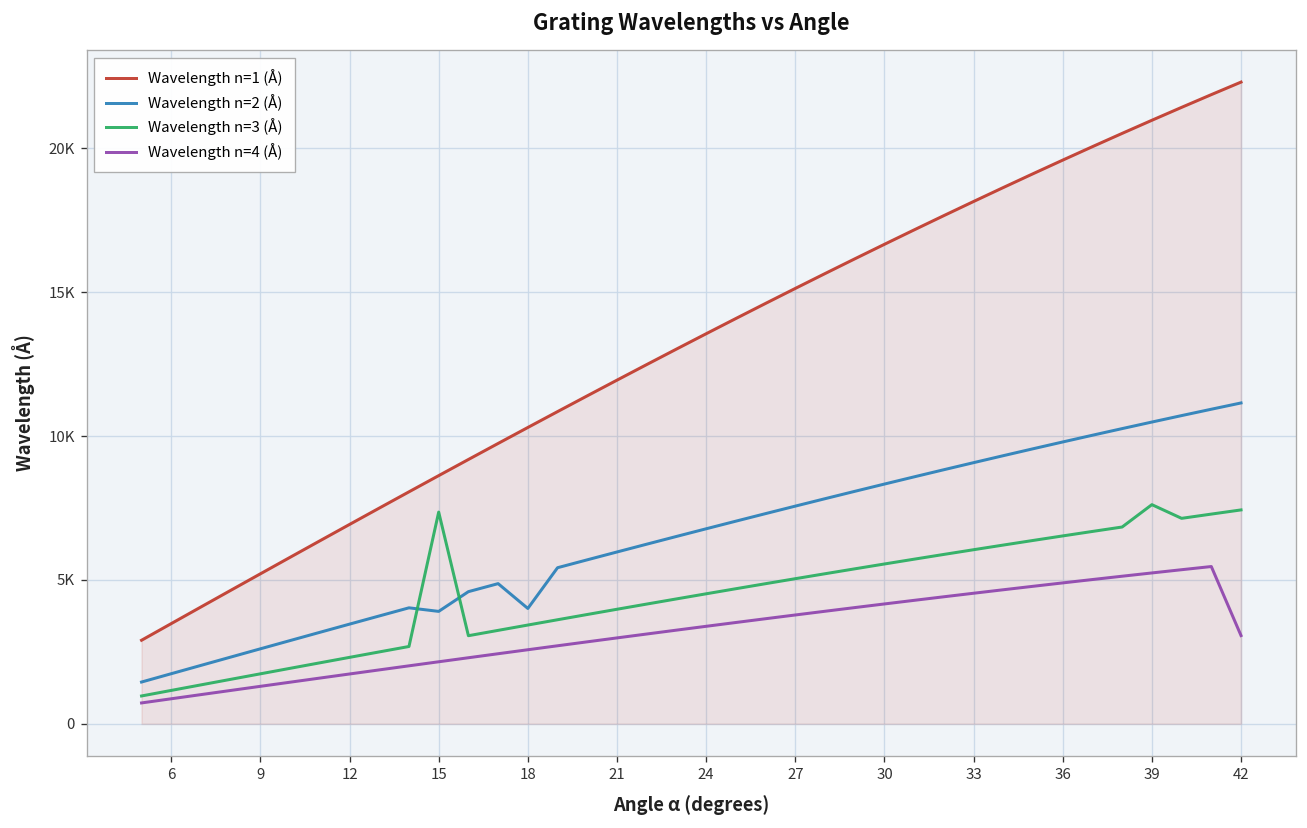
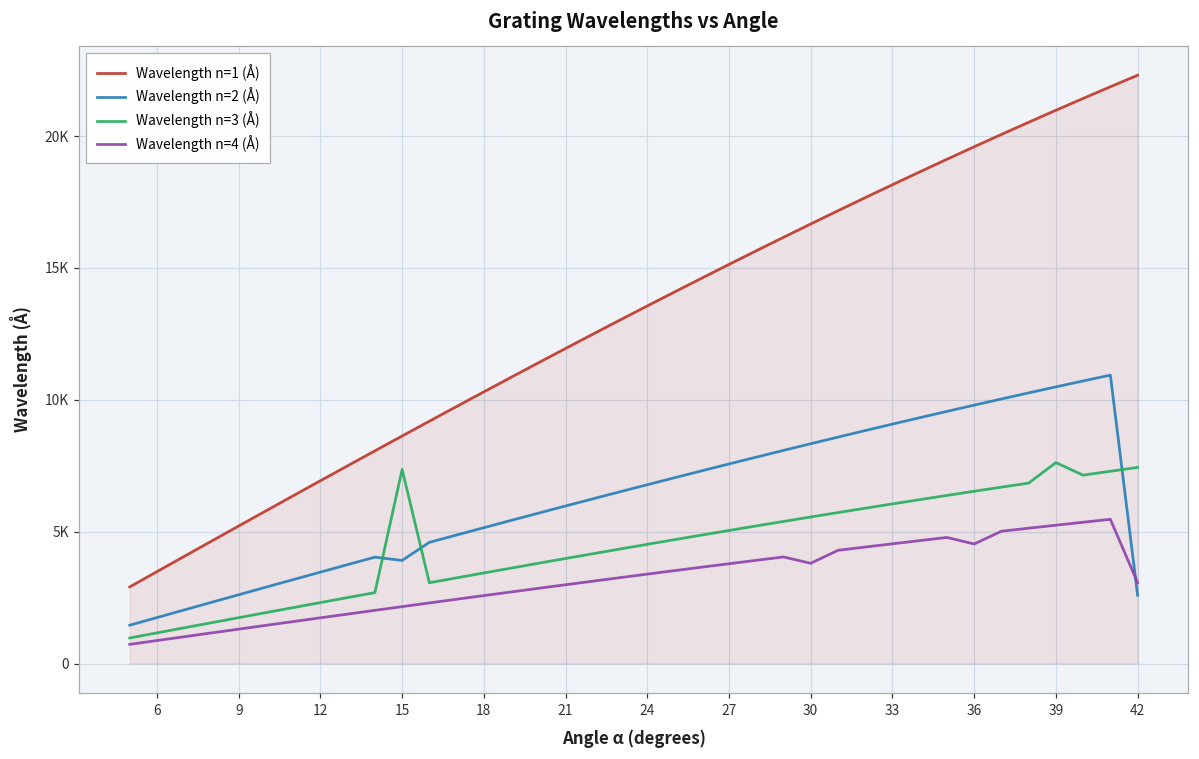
Wavelength n=2 (Å), 18: 4000 -> 5200
Wavelength n=4 (Å), 30: 4200 -> 3800
Wavelength n=4 (Å), 36: 4900 -> 4500
Wavelength n=2 (Å), 42: 11200 -> 2600
